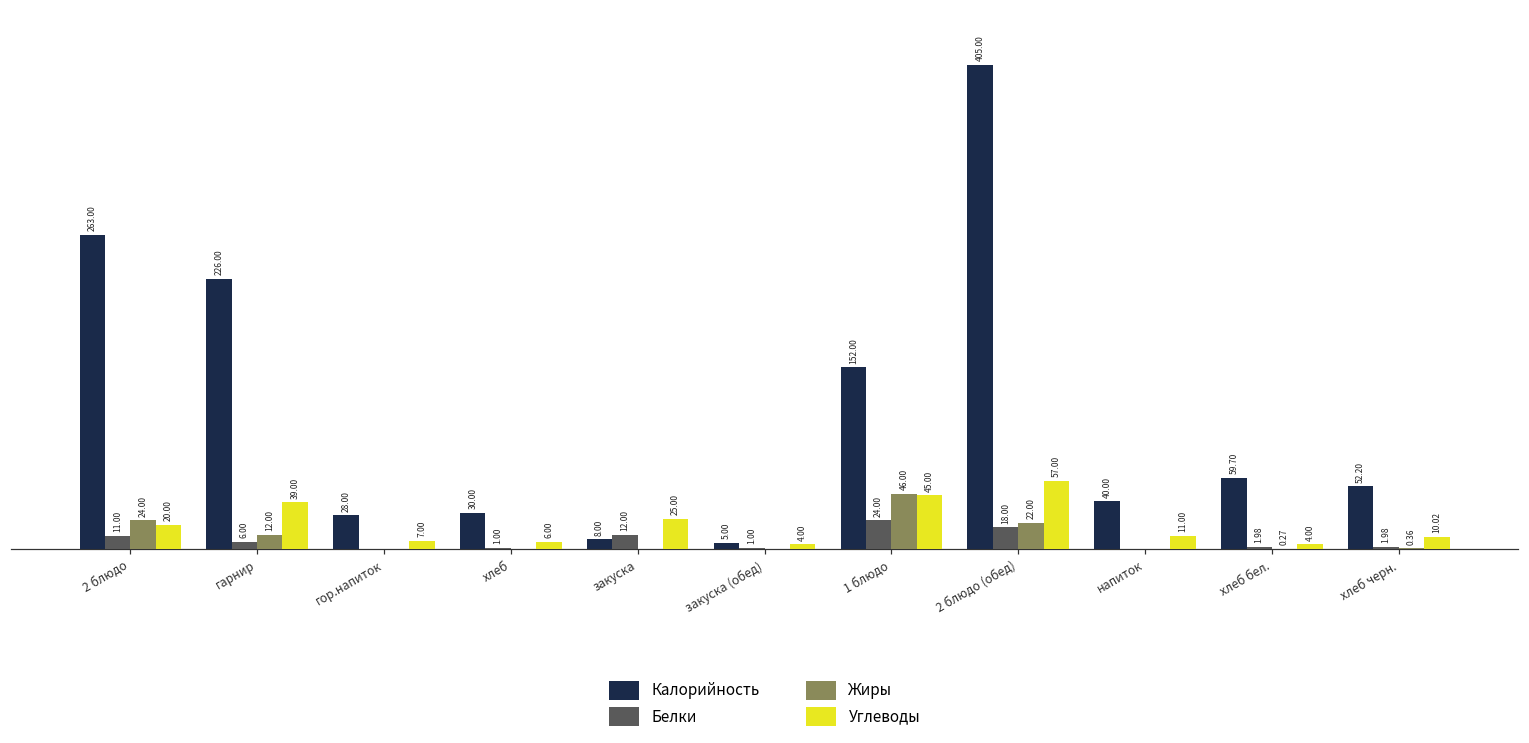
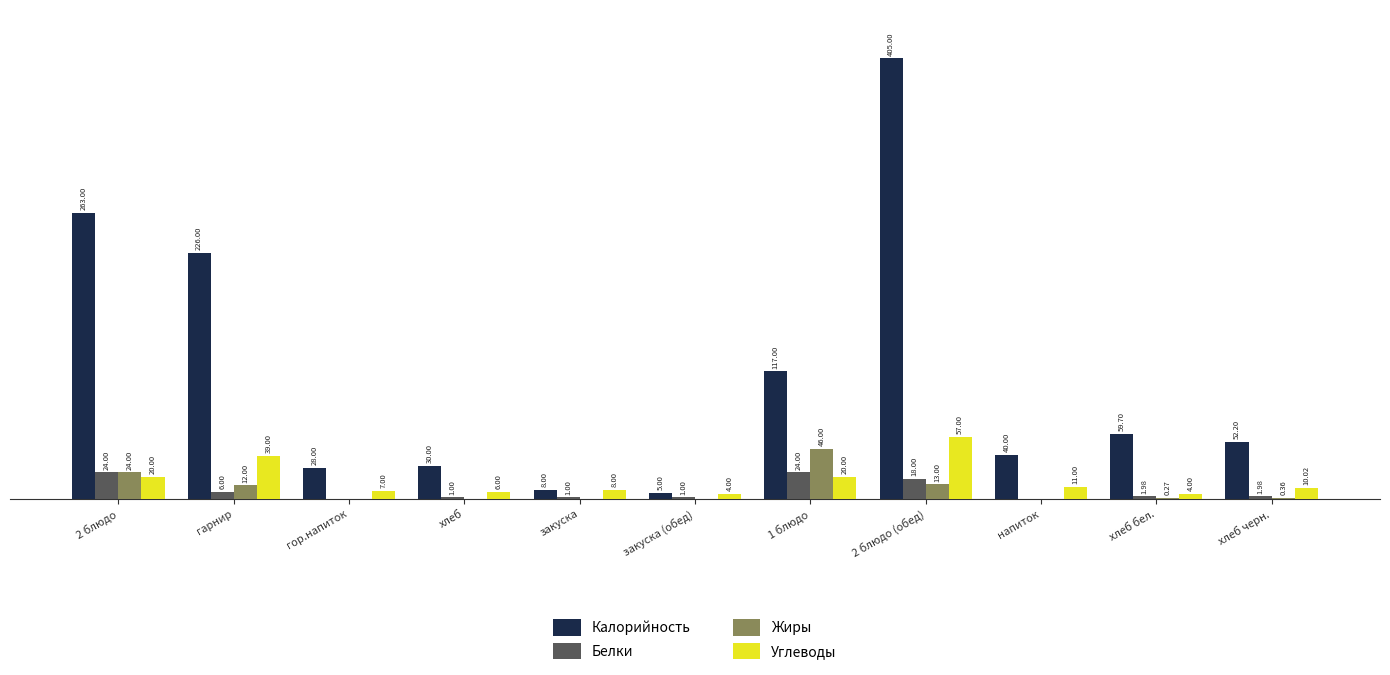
Белки, 2 блюдо: 11.00 -> 24.00
Белки, закуска: 12.00 -> 1.00
Углеводы, закуска: 25.00 -> 8.00
Калорийность, 1 блюдо: 152.00 -> 117.00
Углеводы, 1 блюдо: 45.00 -> 20.00
Жиры, 2 блюдо (обед): 22.00 -> 13.00
